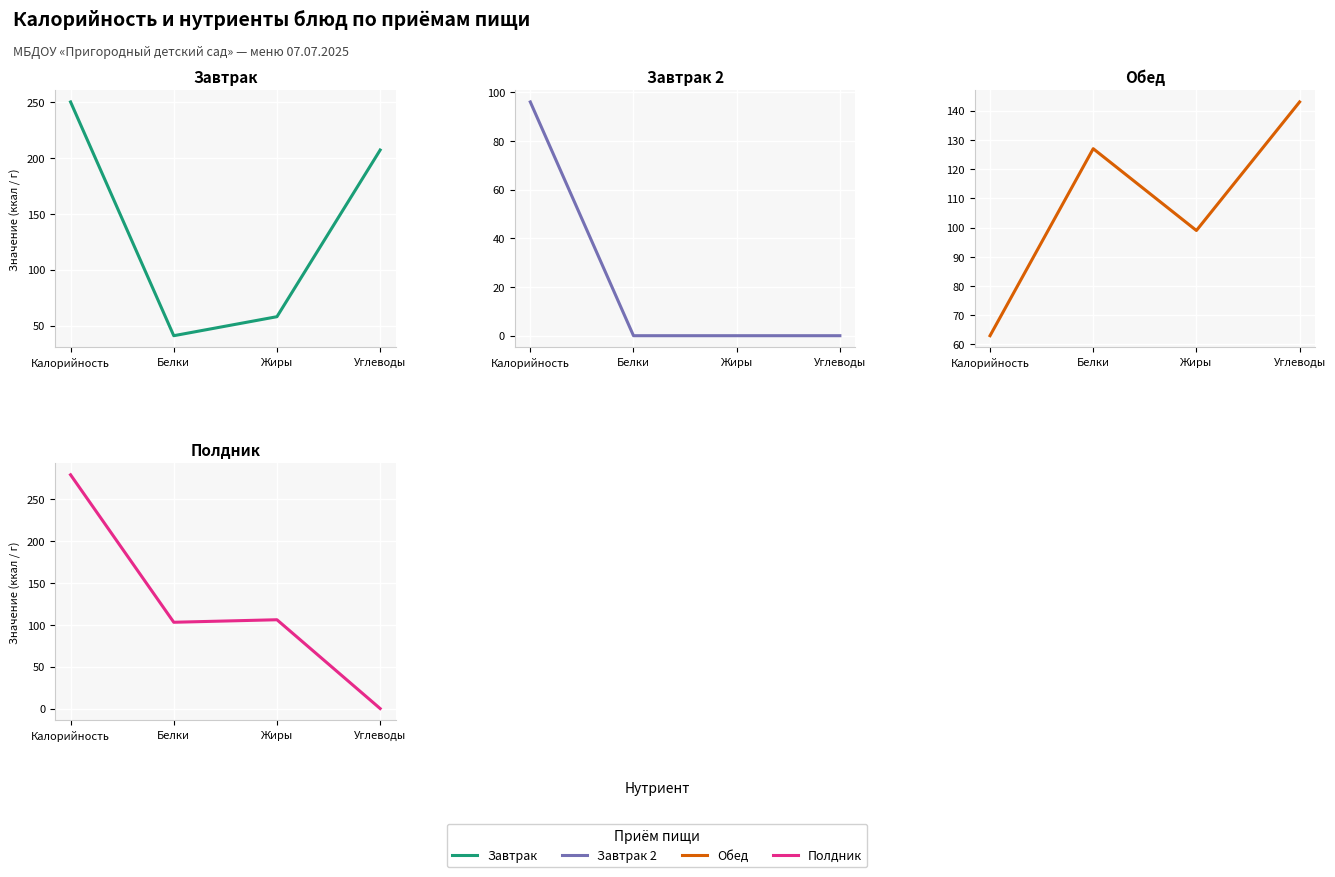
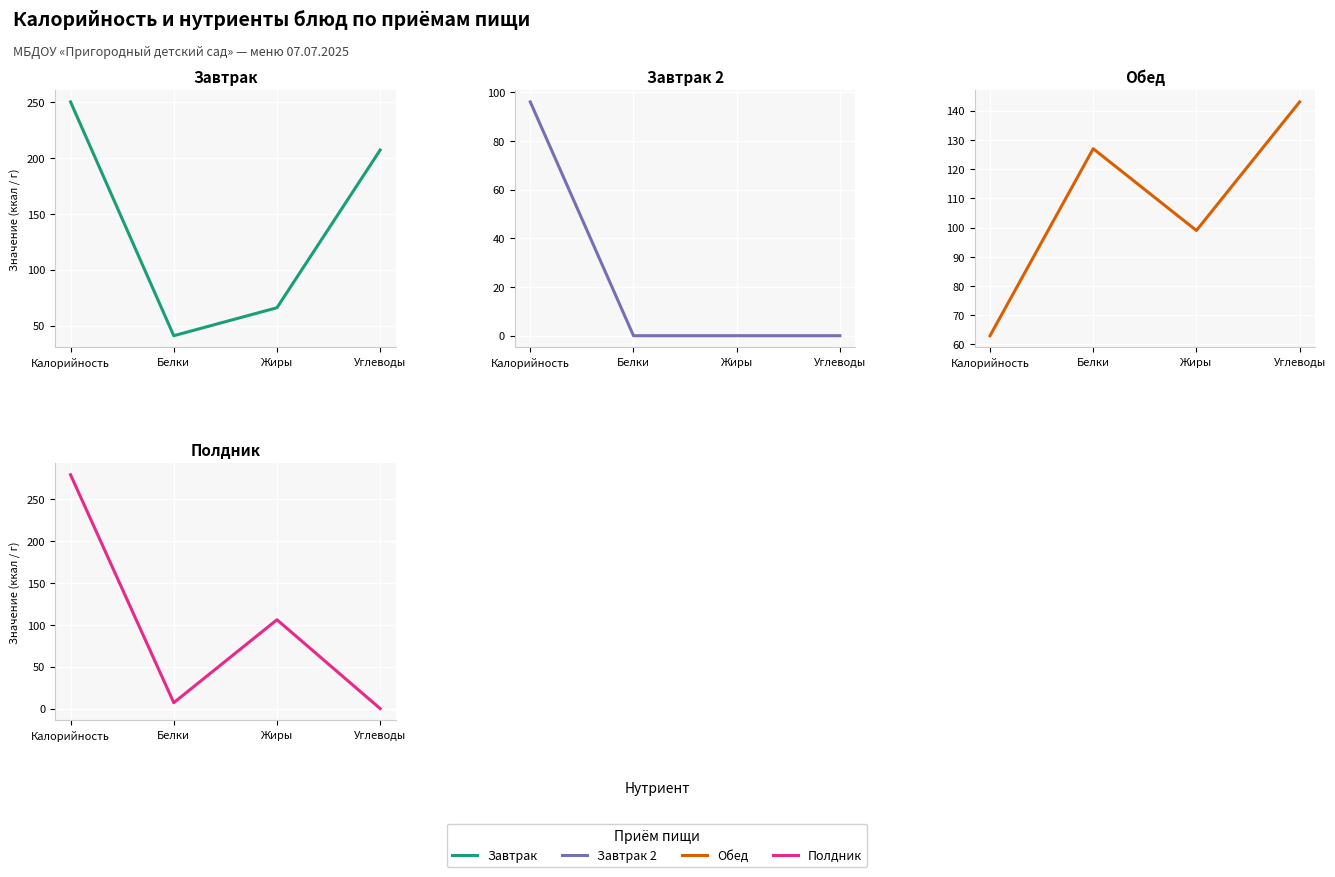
Завтрак, Жиры: 58 -> 66
Полдник, Белки: 100 -> 10
